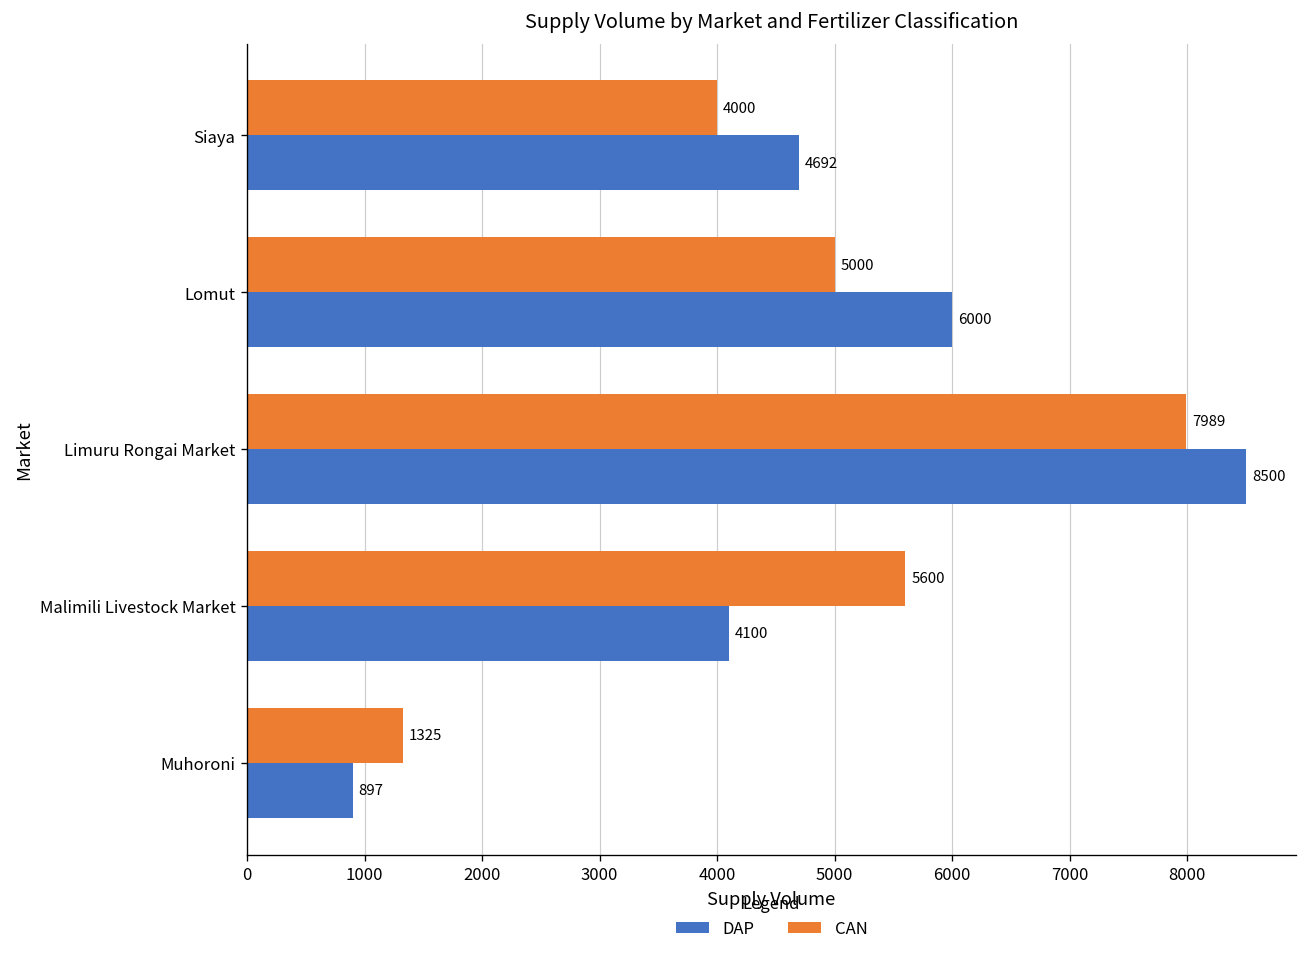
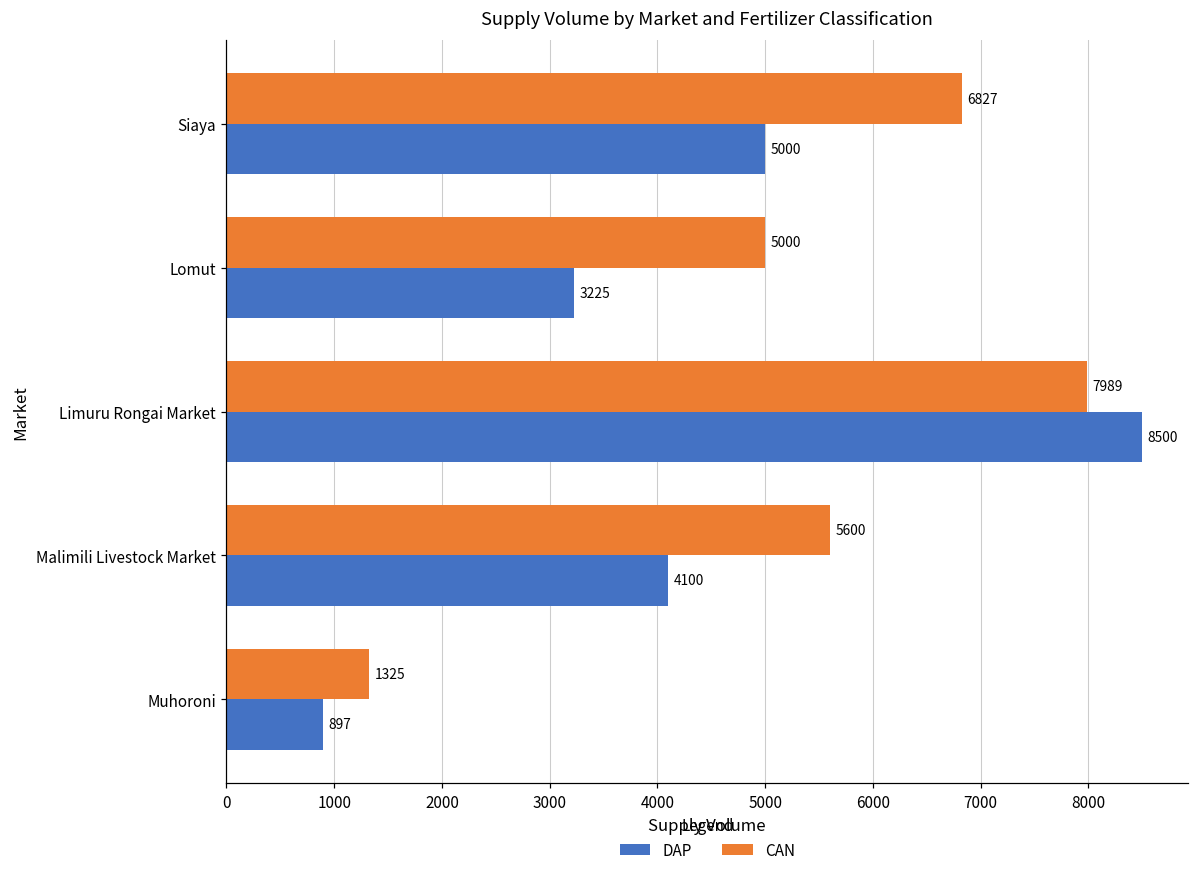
CAN, Siaya: 4000 -> 6827
DAP, Siaya: 4692 -> 5000
DAP, Lomut: 6000 -> 3225
